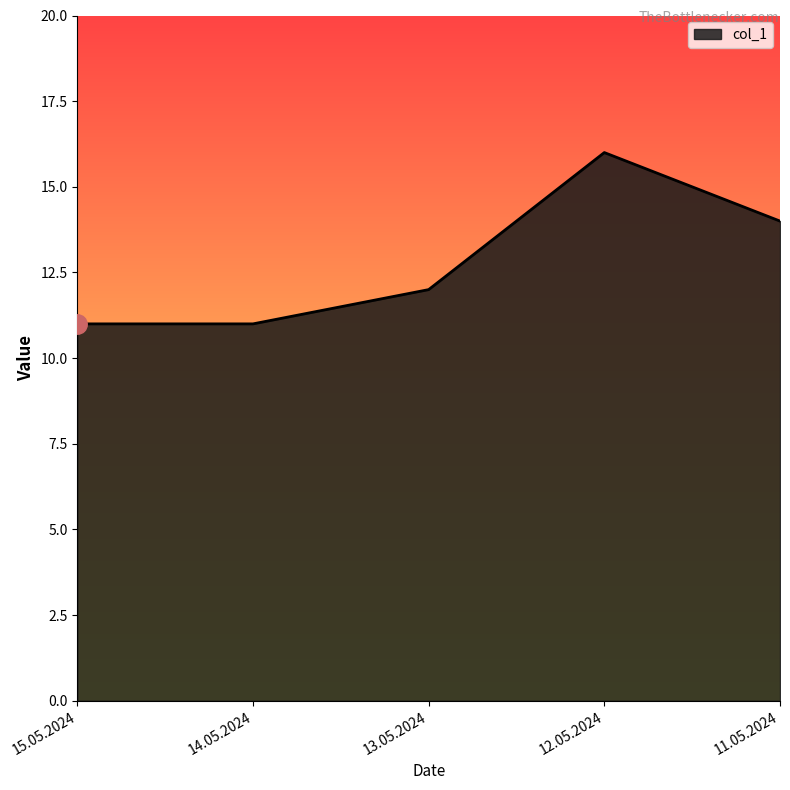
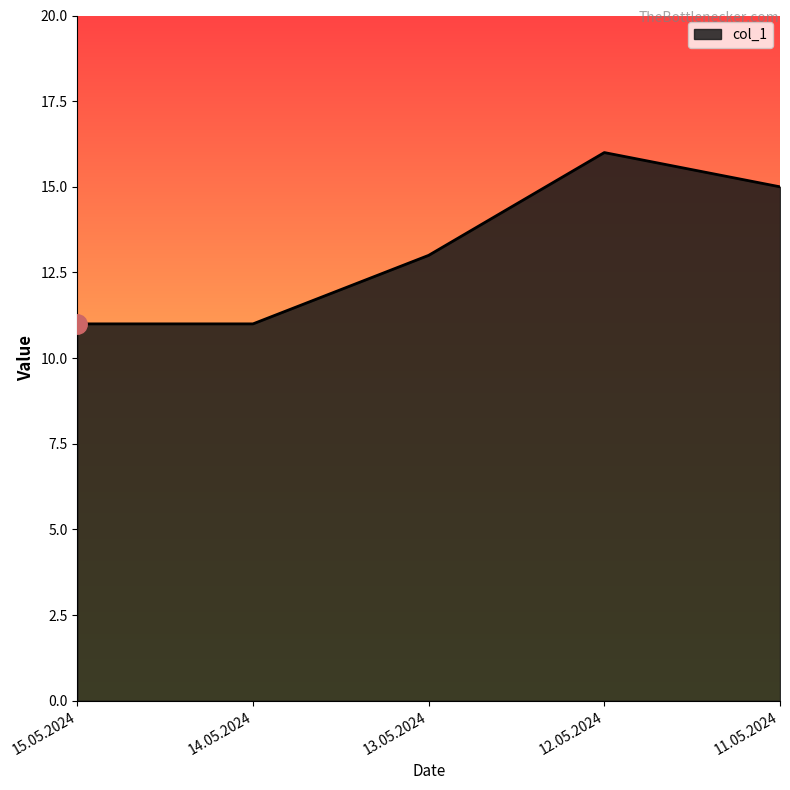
col_1, 13.05.2024: 12 -> 13
col_1, 11.05.2024: 14 -> 15
